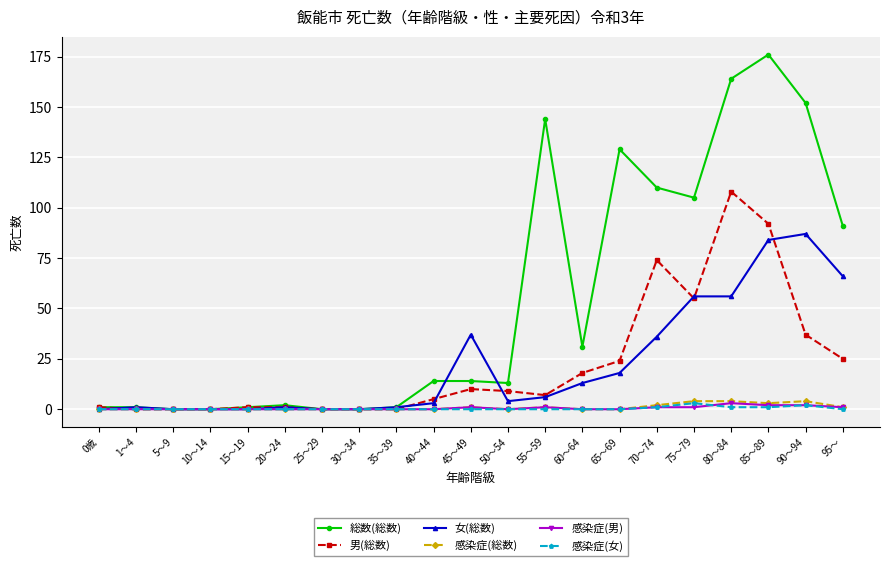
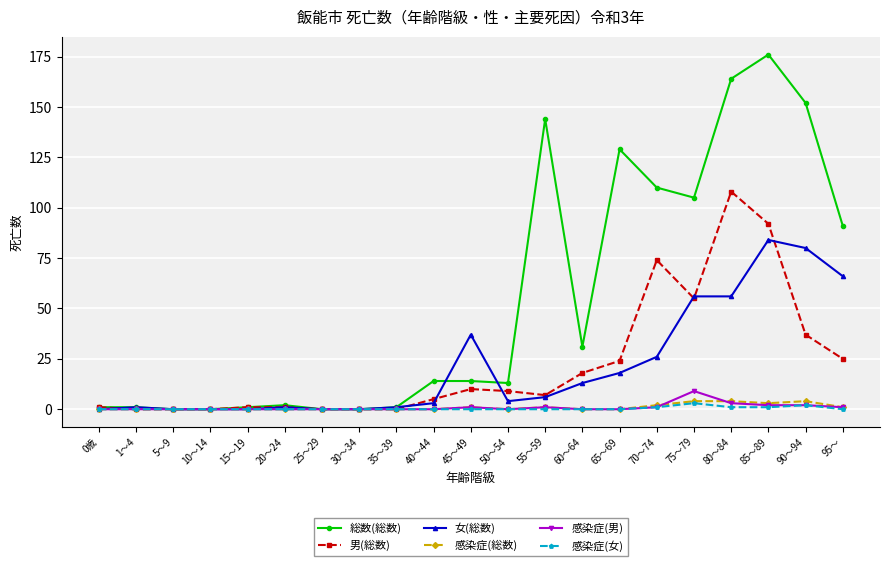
女(総数), 70～74: 36 -> 26
感染症(男), 75～79: 1 -> 9
女(総数), 90～94: 87 -> 80
